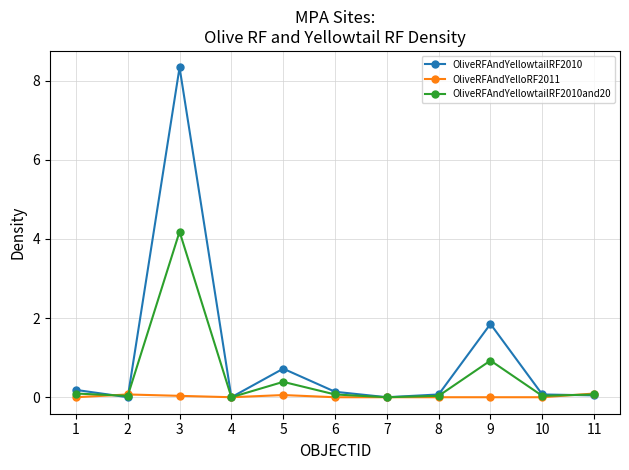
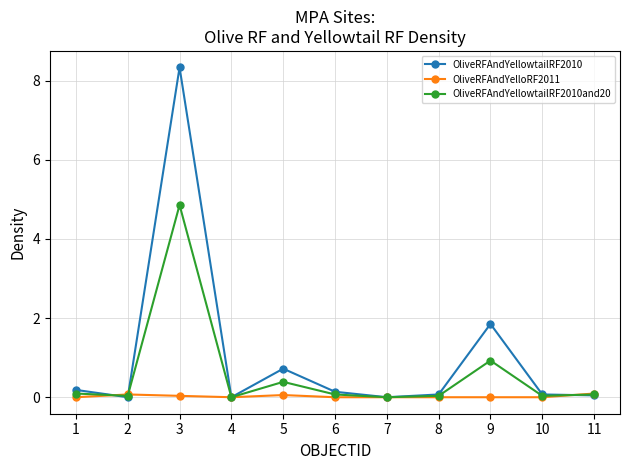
OliveRFAndYellowtailRF2010and20, 3: 4.2 -> 4.9
